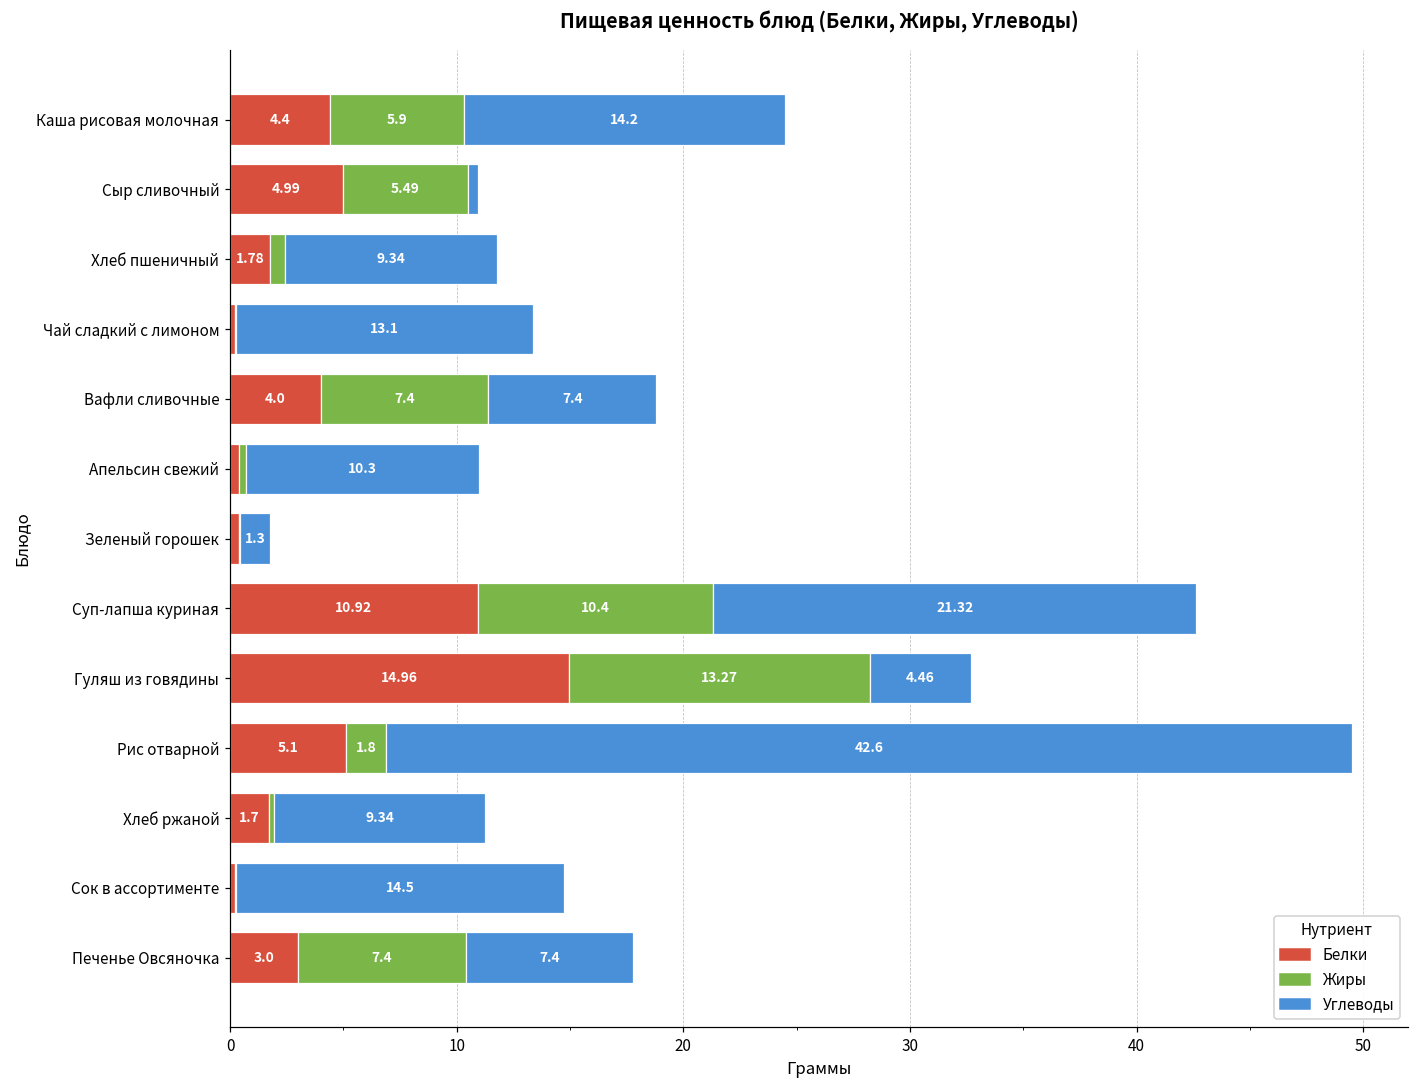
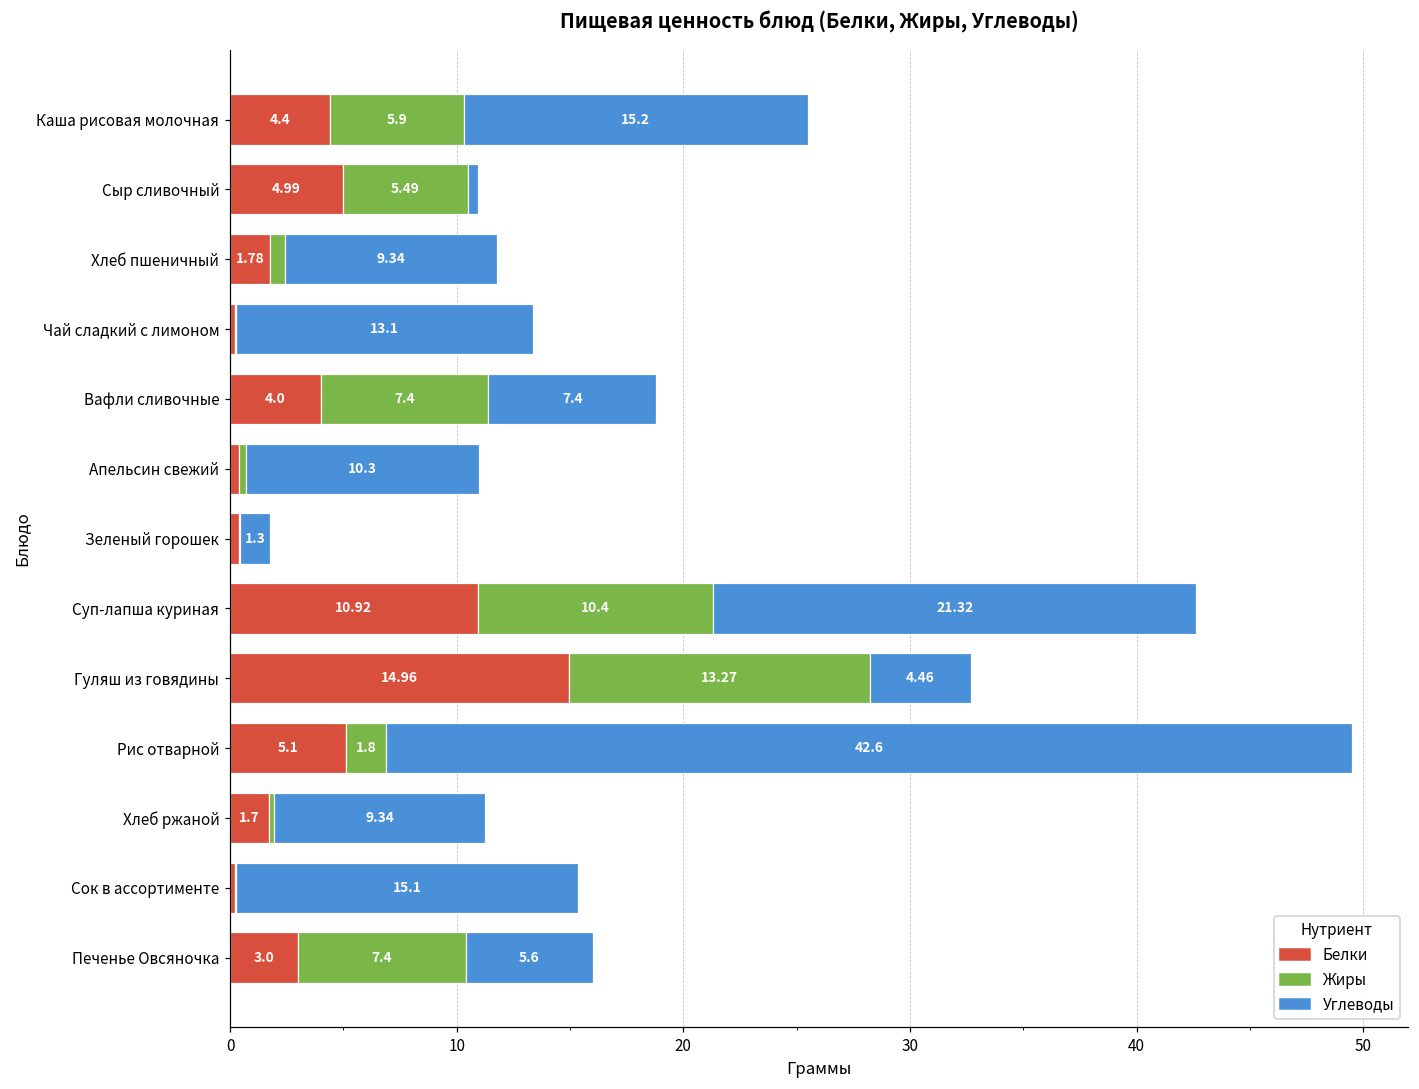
Углеводы, Каша рисовая молочная: 14.2 -> 15.2
Углеводы, Сок в ассортименте: 14.5 -> 15.1
Углеводы, Печенье Овсяночка: 7.4 -> 5.6
